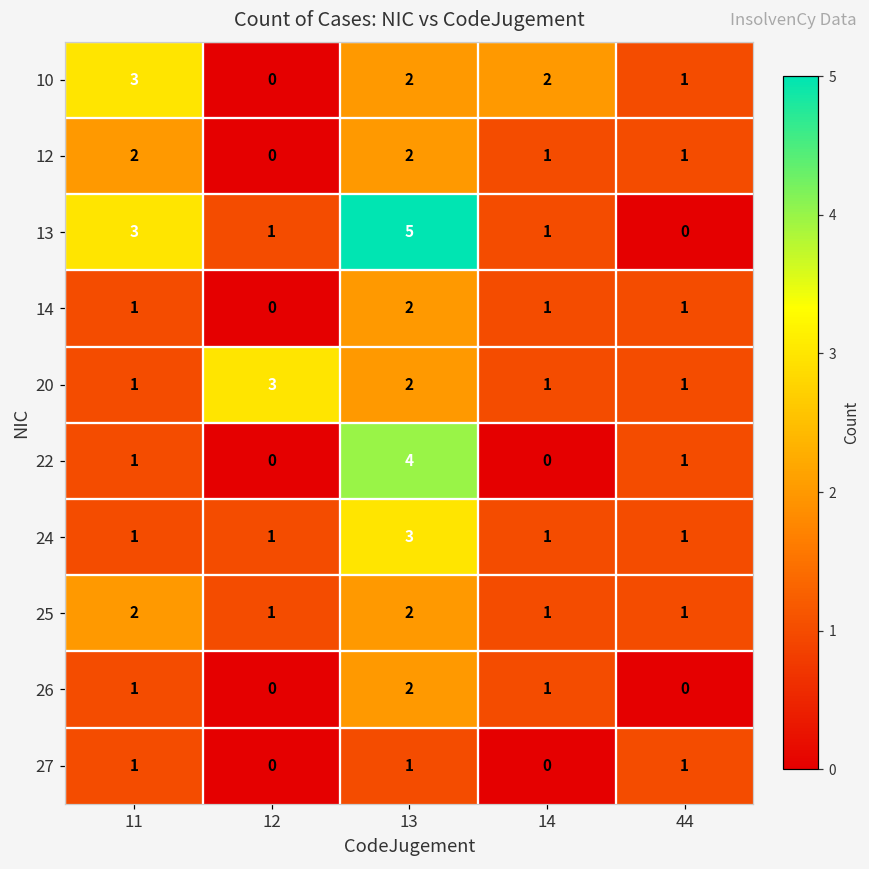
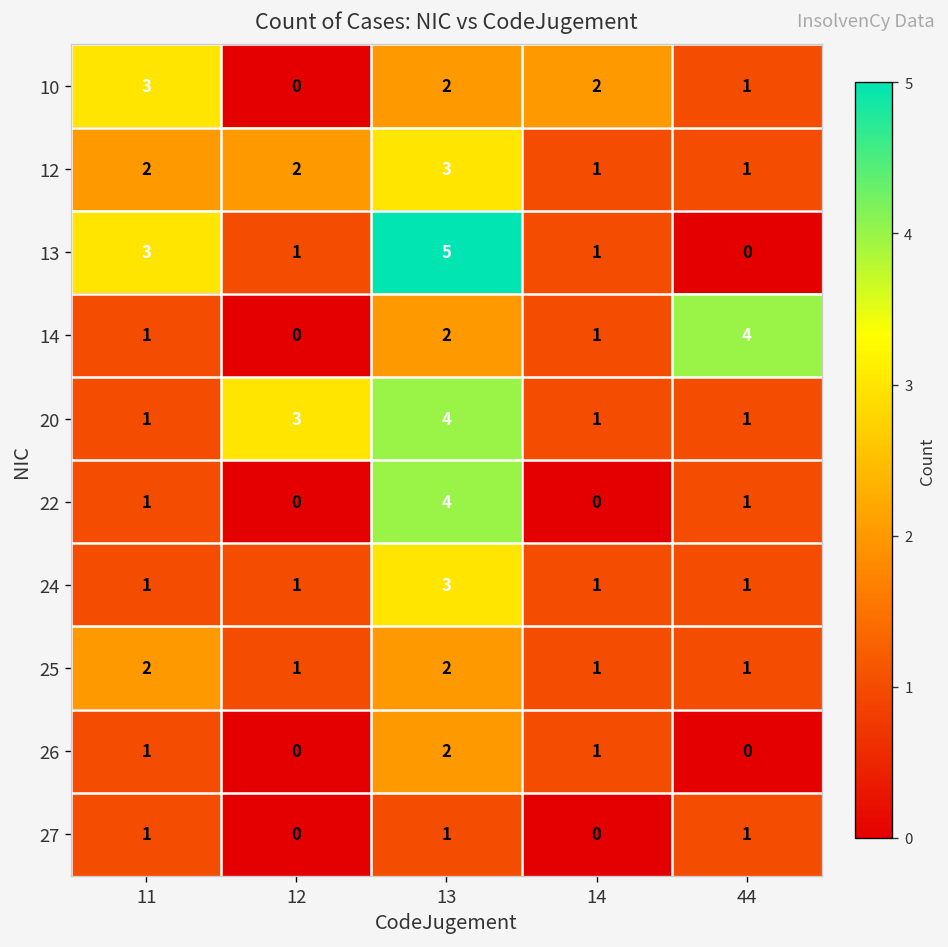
12, 12: 0 -> 2
12, 13: 2 -> 3
14, 44: 1 -> 4
20, 13: 2 -> 4
